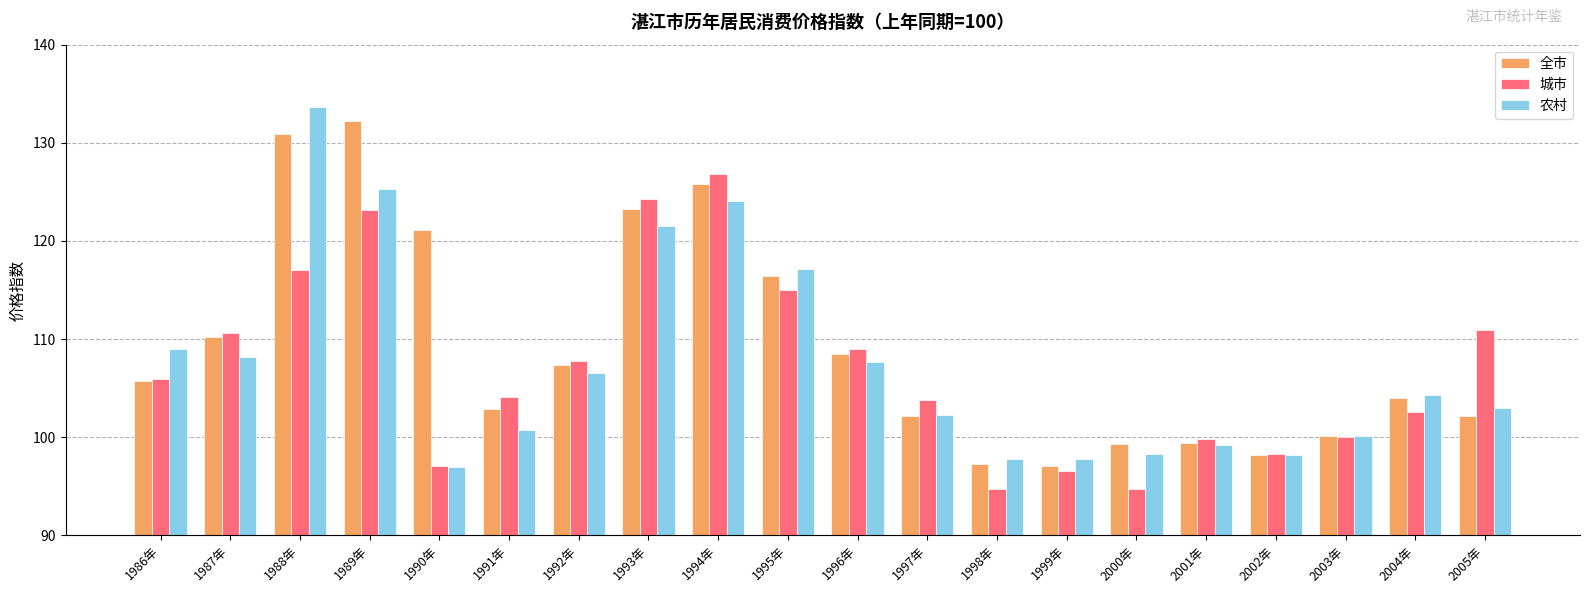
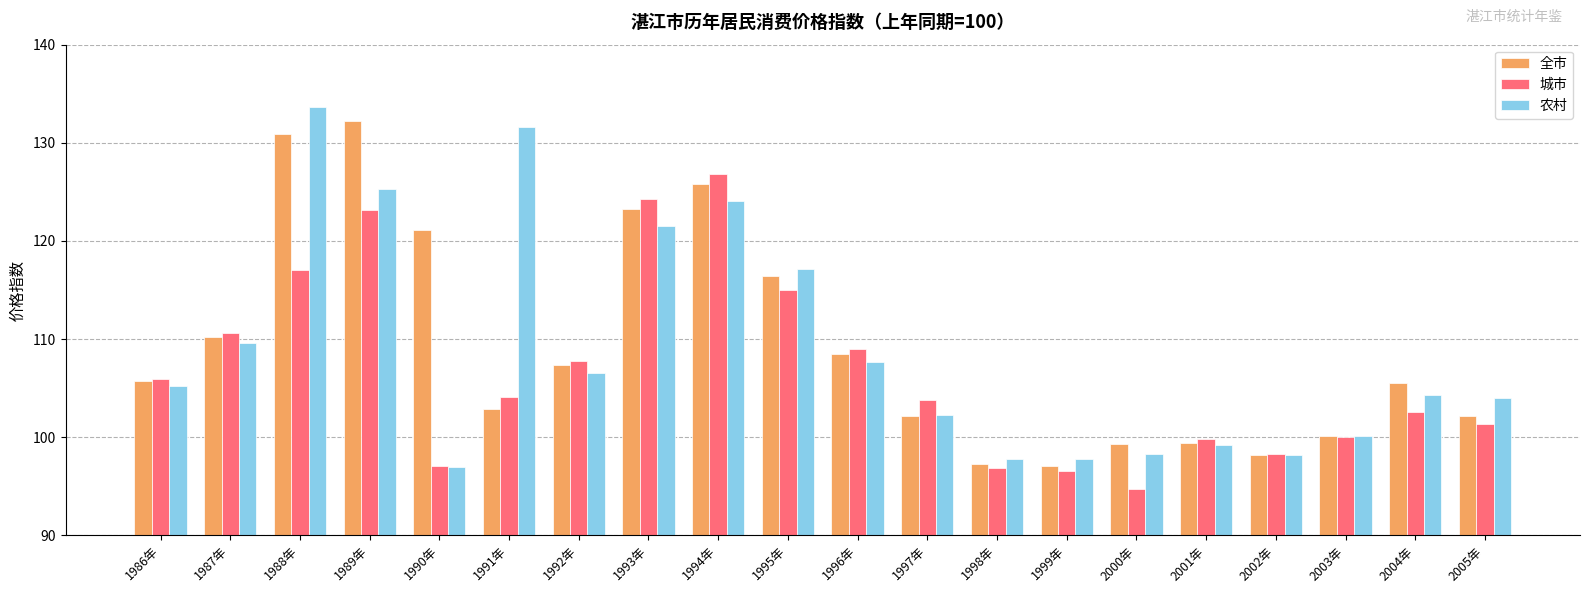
农村, 1986年: 109 -> 105
农村, 1987年: 108 -> 110
农村, 1991年: 101 -> 132
城市, 1998年: 95 -> 97
全市, 2004年: 104 -> 106
城市, 2005年: 111 -> 101
农村, 2005年: 103 -> 104
